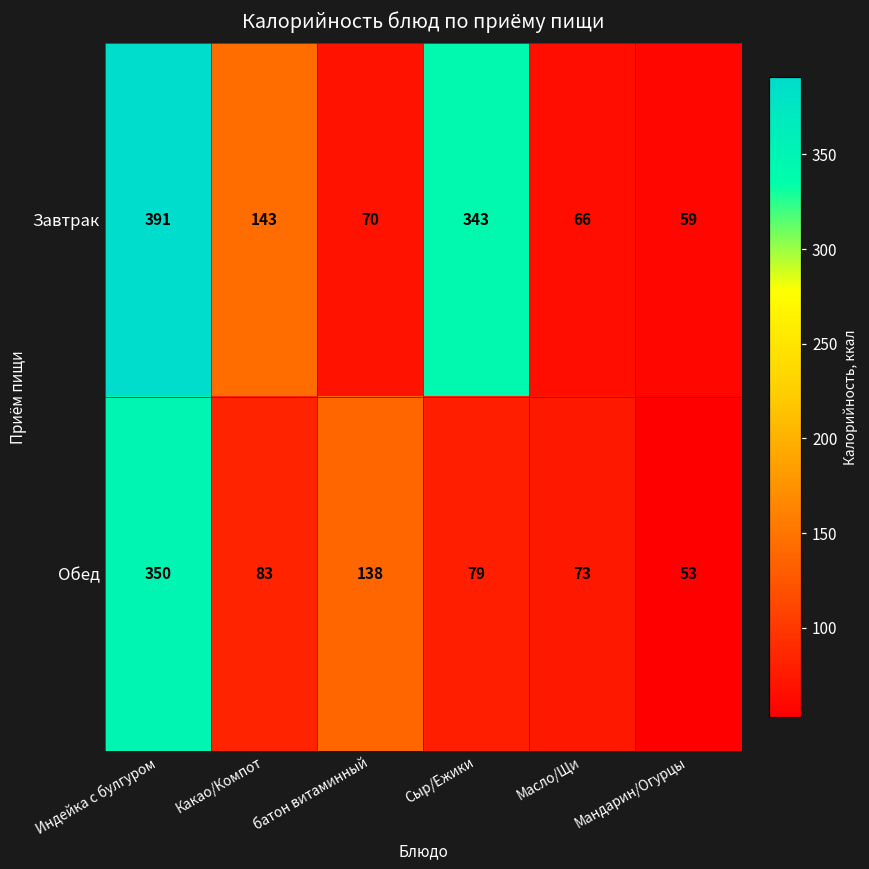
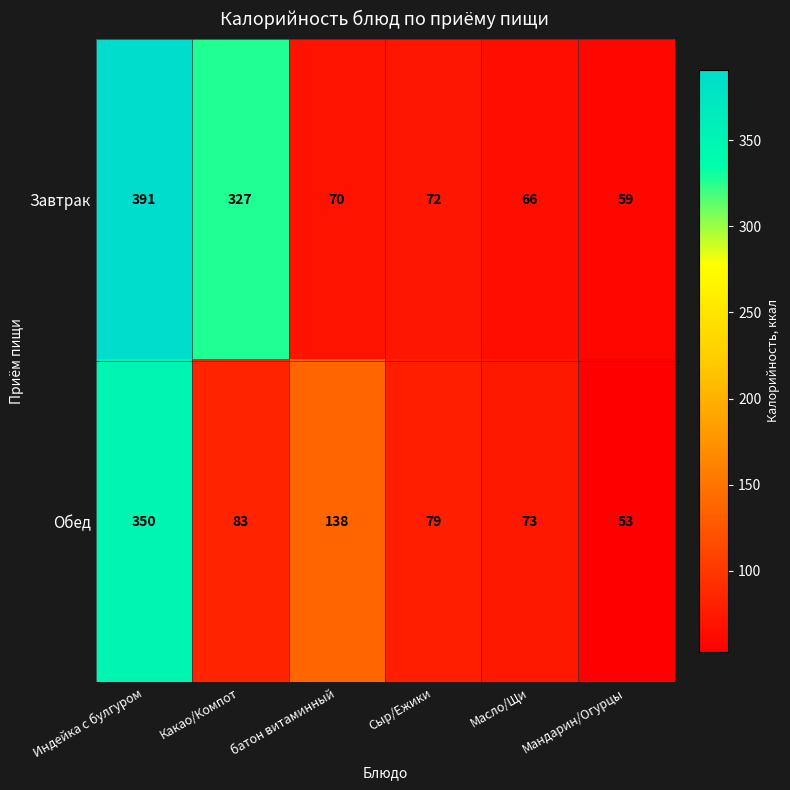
Завтрак, Какао/Компот: 143 -> 327
Завтрак, Сыр/Ежики: 343 -> 72
